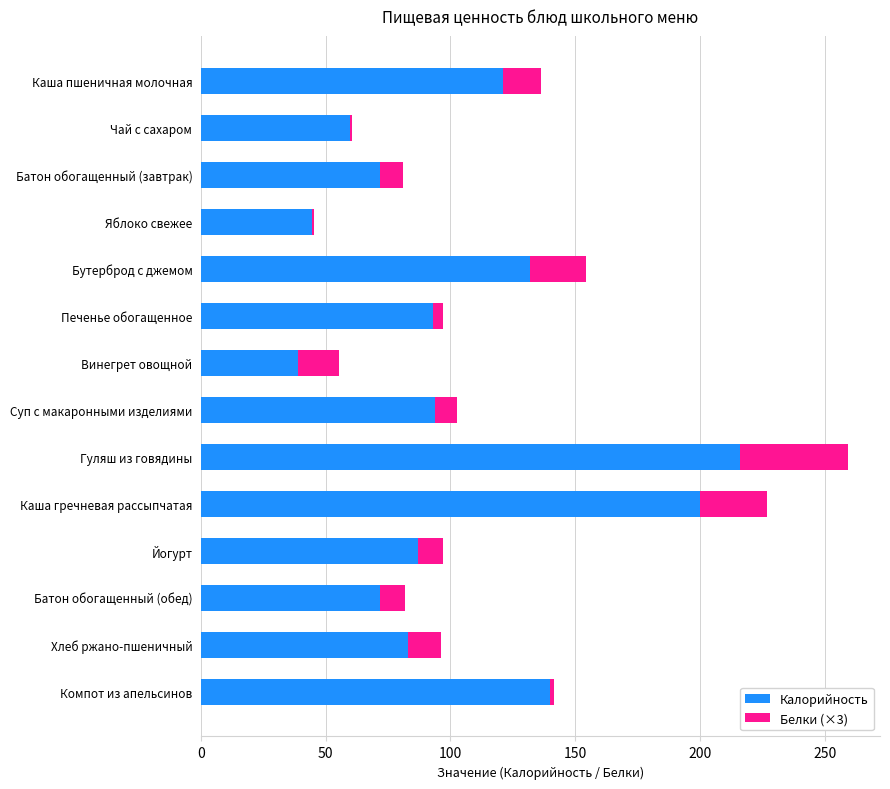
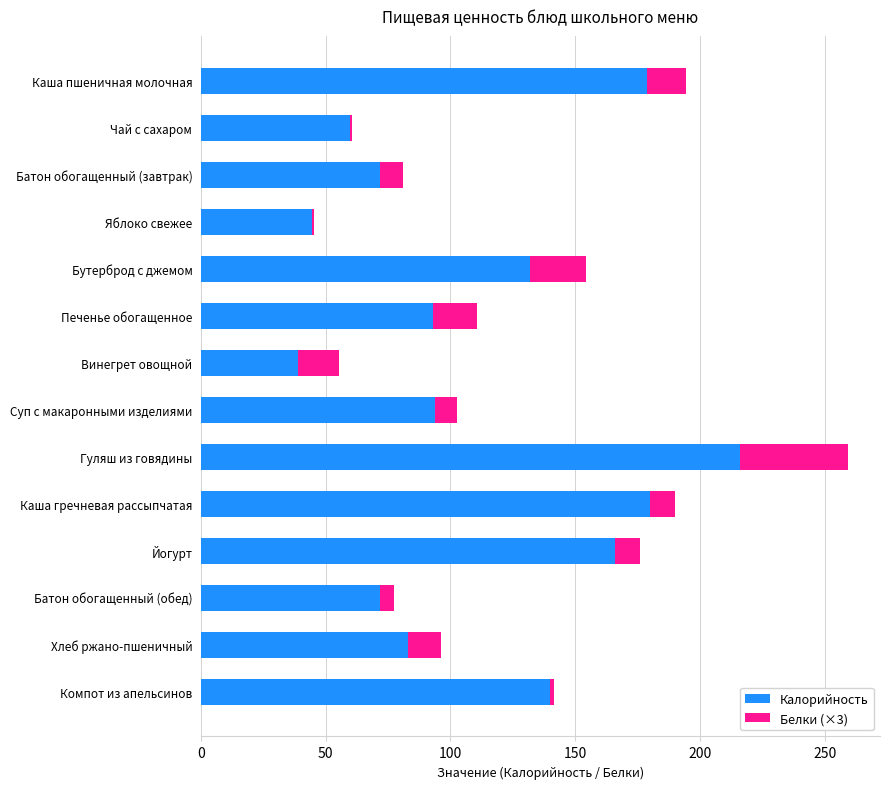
Калорийность, Каша пшеничная молочная: 121 -> 179
Белки (×3), Печенье обогащенное: 4 -> 18
Калорийность, Каша гречневая рассыпчатая: 200 -> 180
Белки (×3), Каша гречневая рассыпчатая: 27 -> 10
Калорийность, Йогурт: 87 -> 166
Белки (×3), Батон обогащенный (обед): 10 -> 6
